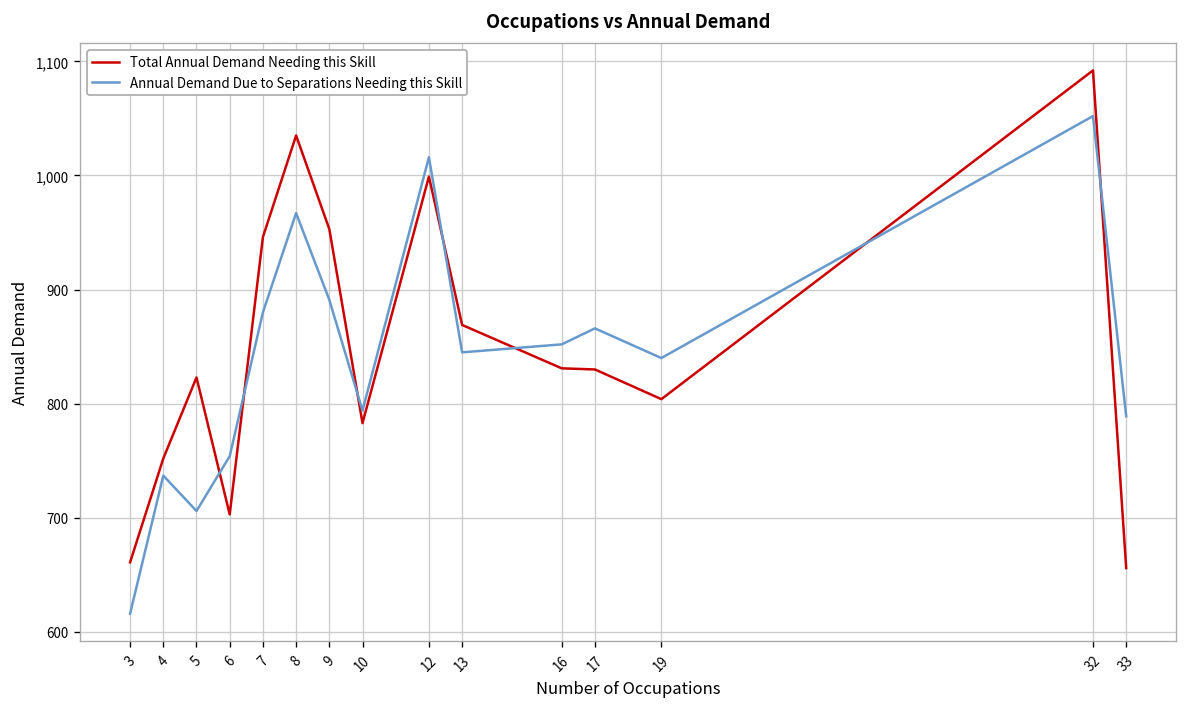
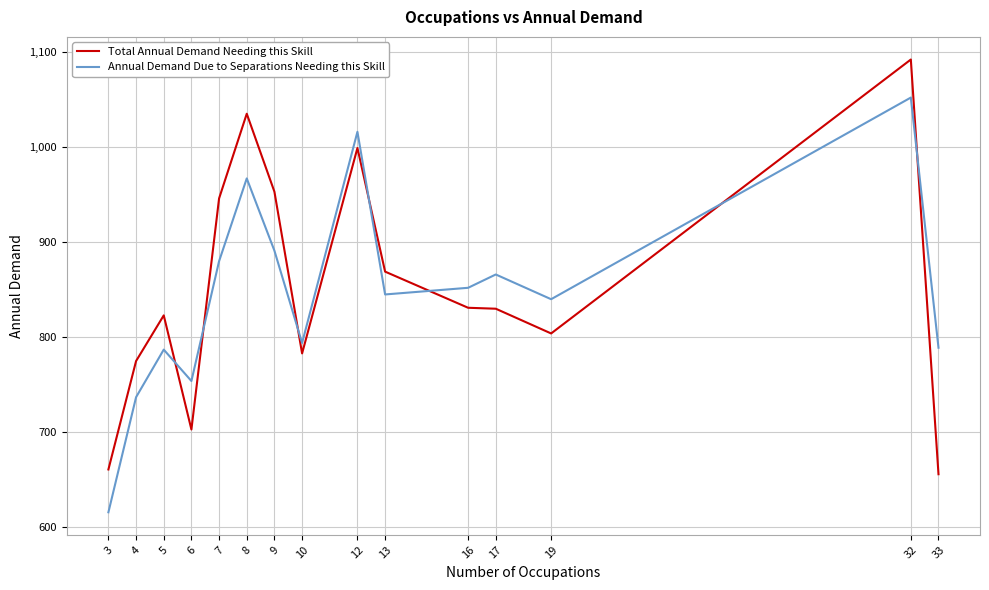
Total Annual Demand Needing this Skill, 4: 750 -> 780
Annual Demand Due to Separations Needing this Skill, 5: 710 -> 790
